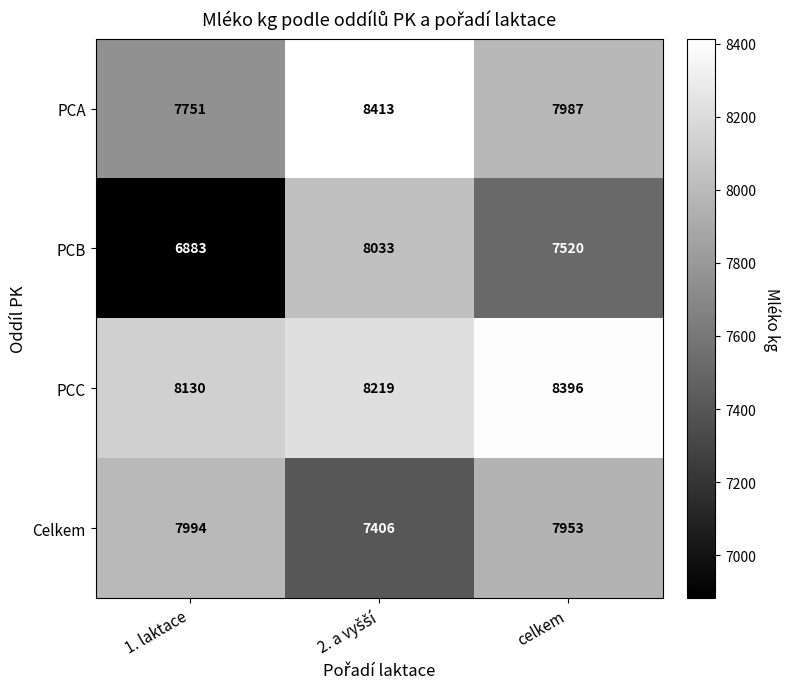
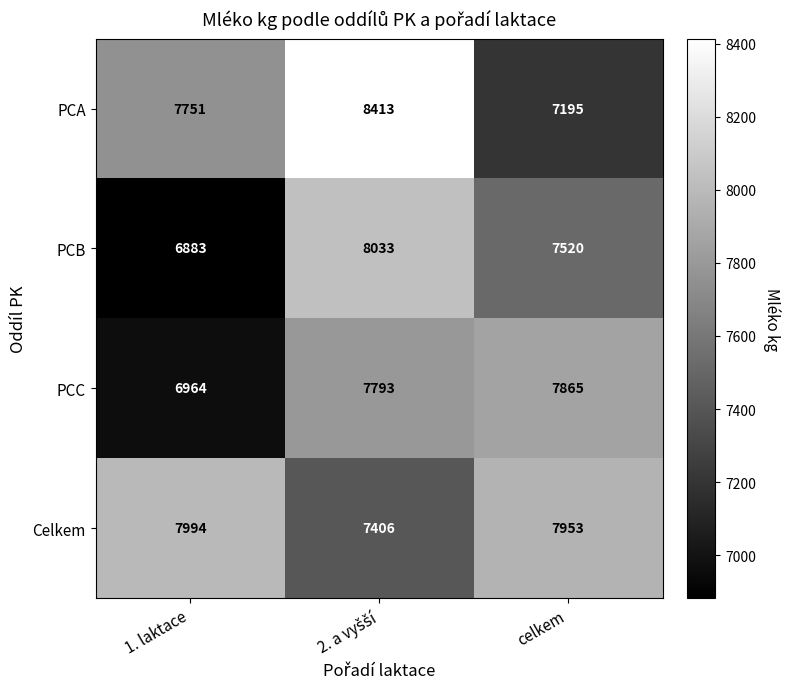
PCA, celkem: 7987 -> 7195
PCC, 1. laktace: 8130 -> 6964
PCC, 2. a vyšší: 8219 -> 7793
PCC, celkem: 8396 -> 7865
